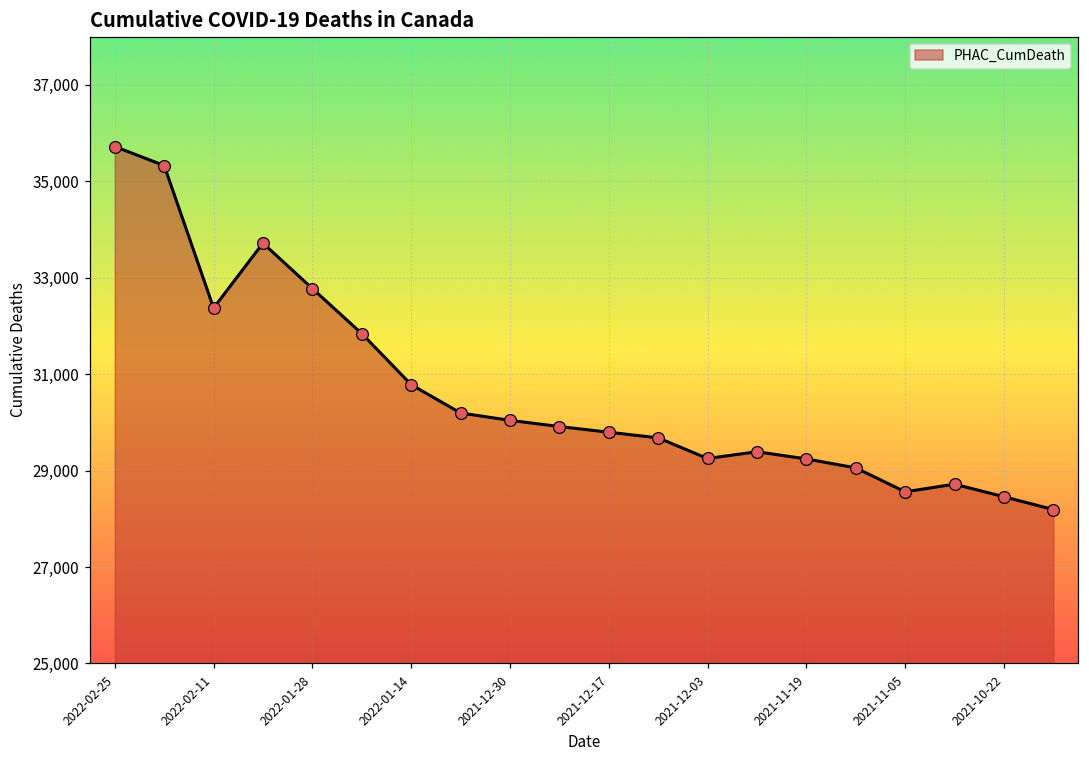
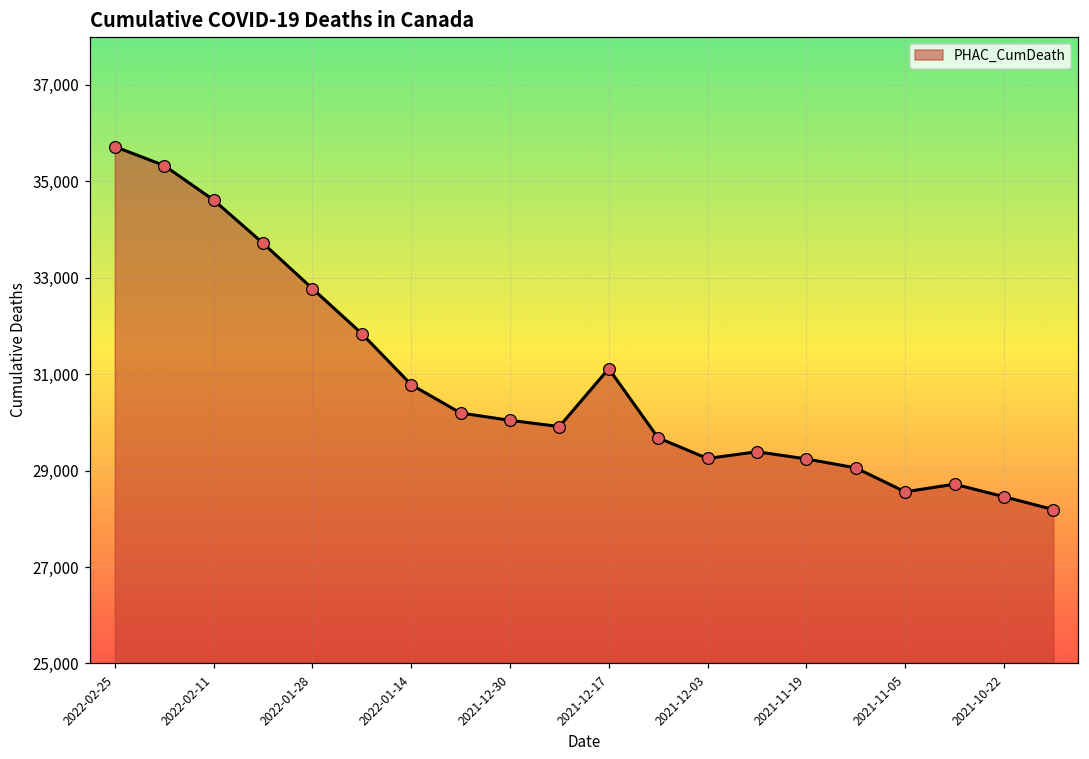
2022-02-11: 32,400 -> 34,600
2021-12-17: 29,800 -> 31,100
